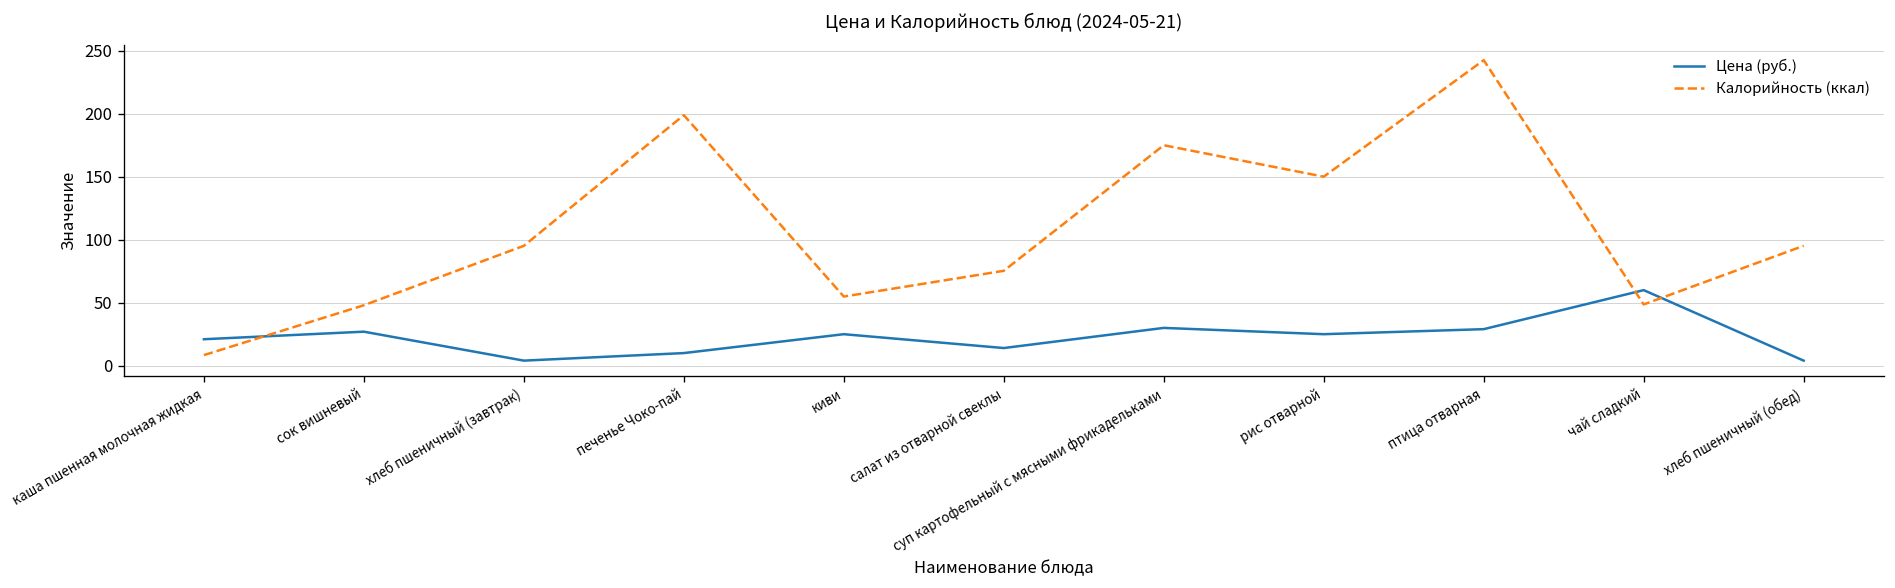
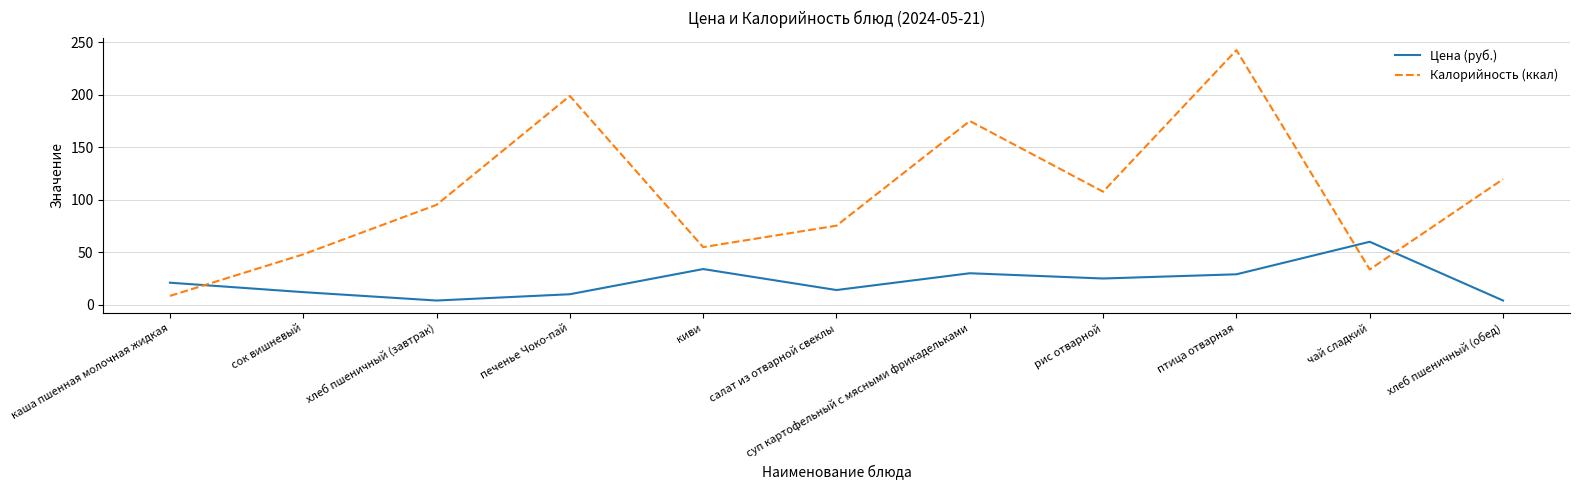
Цена (руб.), сок вишневый: 27 -> 12
Цена (руб.), киви: 25 -> 34
Калорийность (ккал), рис отварной: 150 -> 108
Калорийность (ккал), чай сладкий: 49 -> 34
Калорийность (ккал), хлеб пшеничный (обед): 95 -> 120
